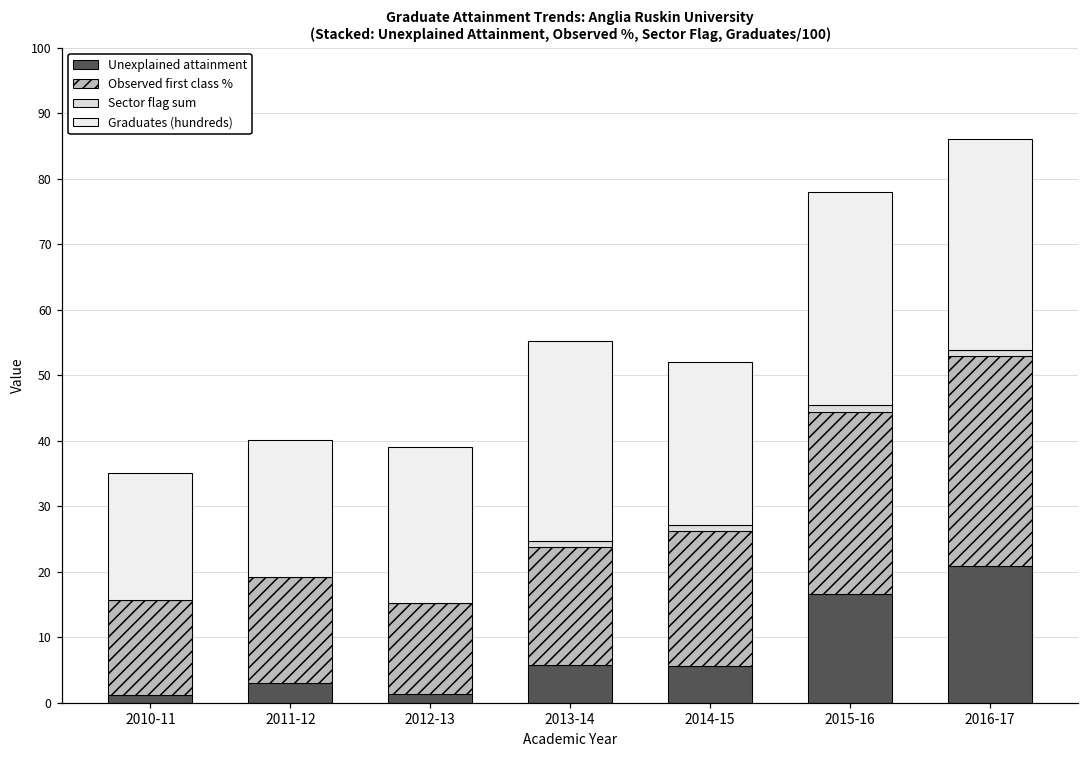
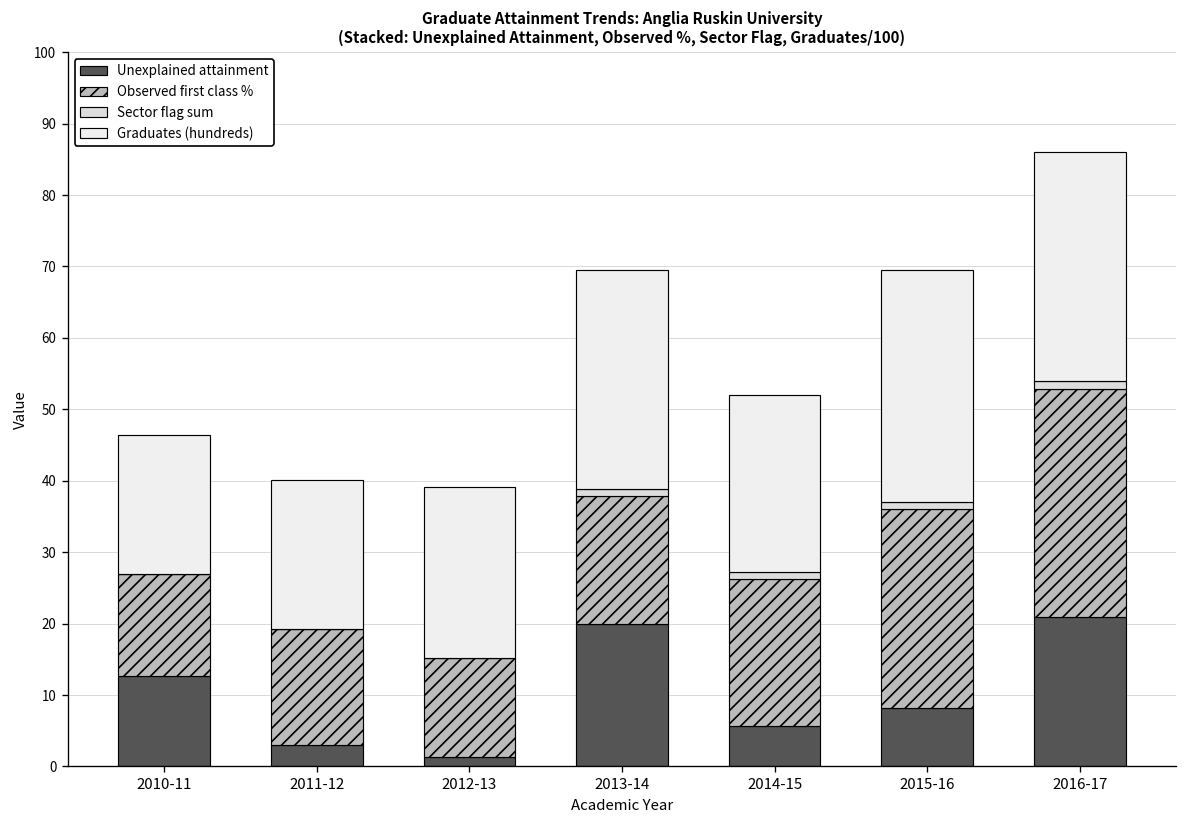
Unexplained attainment, 2010-11: 1 -> 13
Unexplained attainment, 2013-14: 6 -> 20
Unexplained attainment, 2015-16: 17 -> 8
